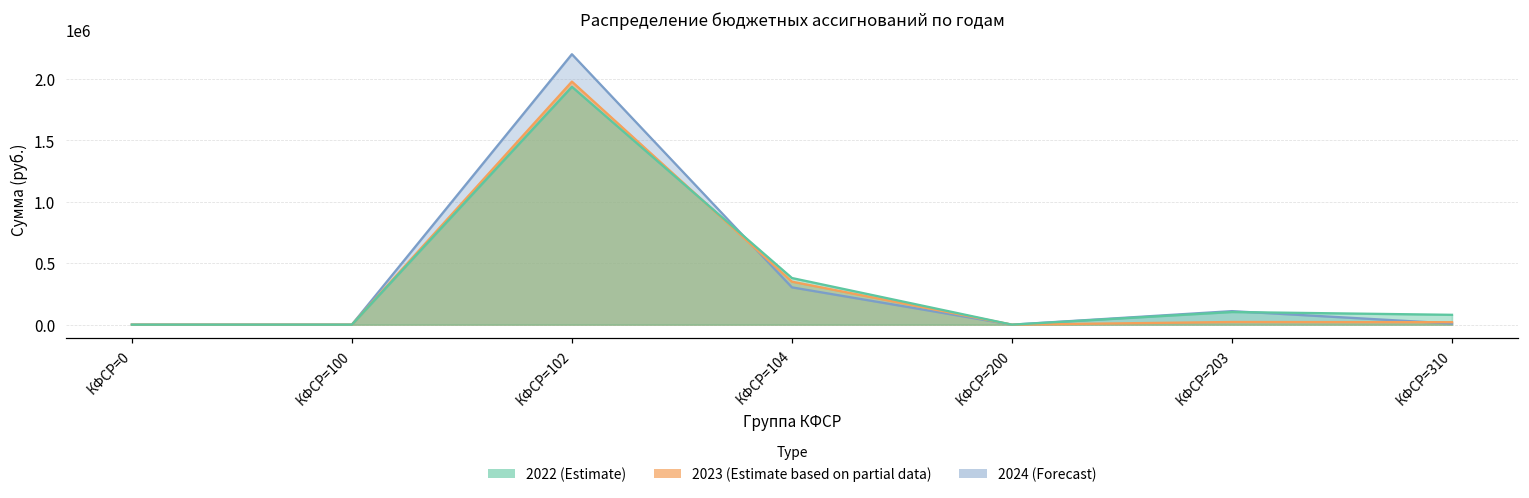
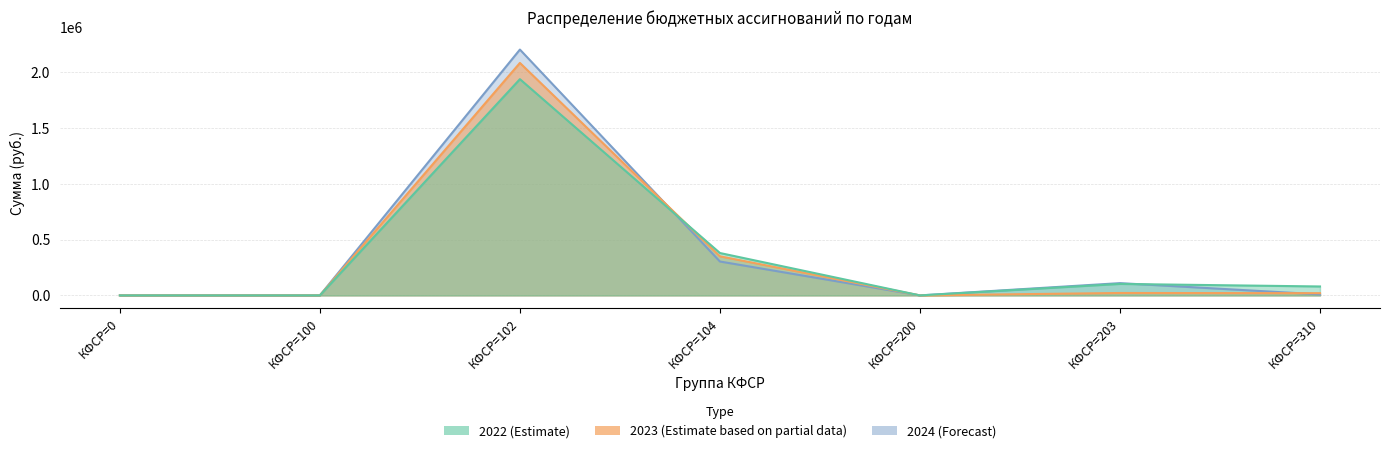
2023 (Estimate based on partial data), КФСР=102: 1980000 -> 2080000
